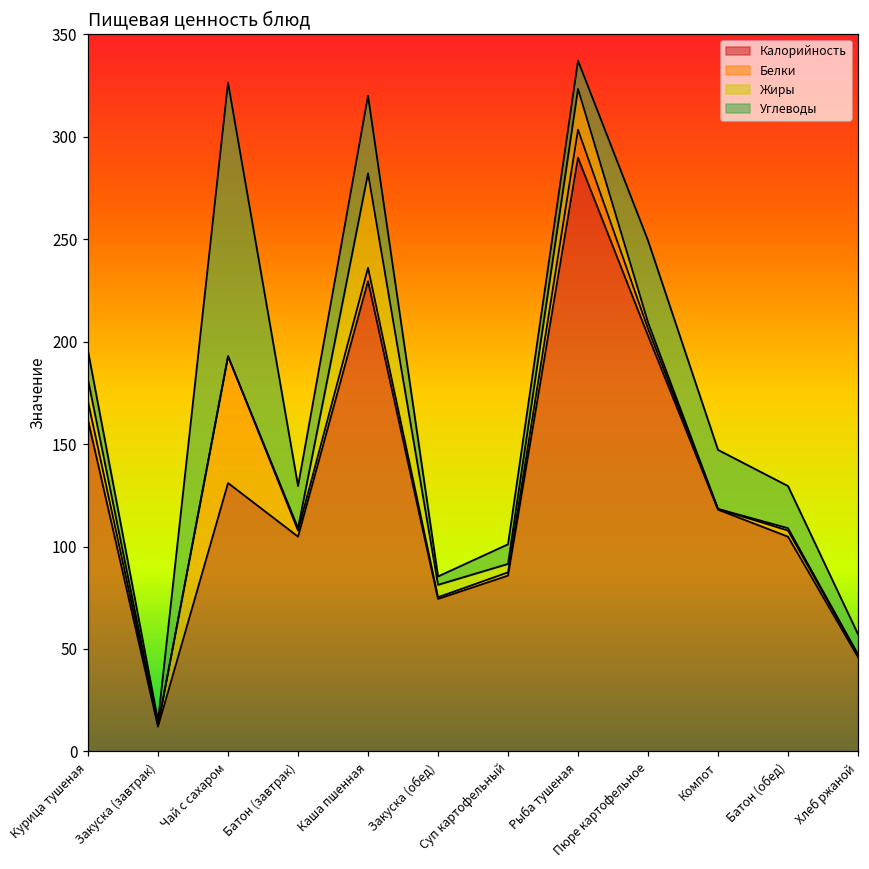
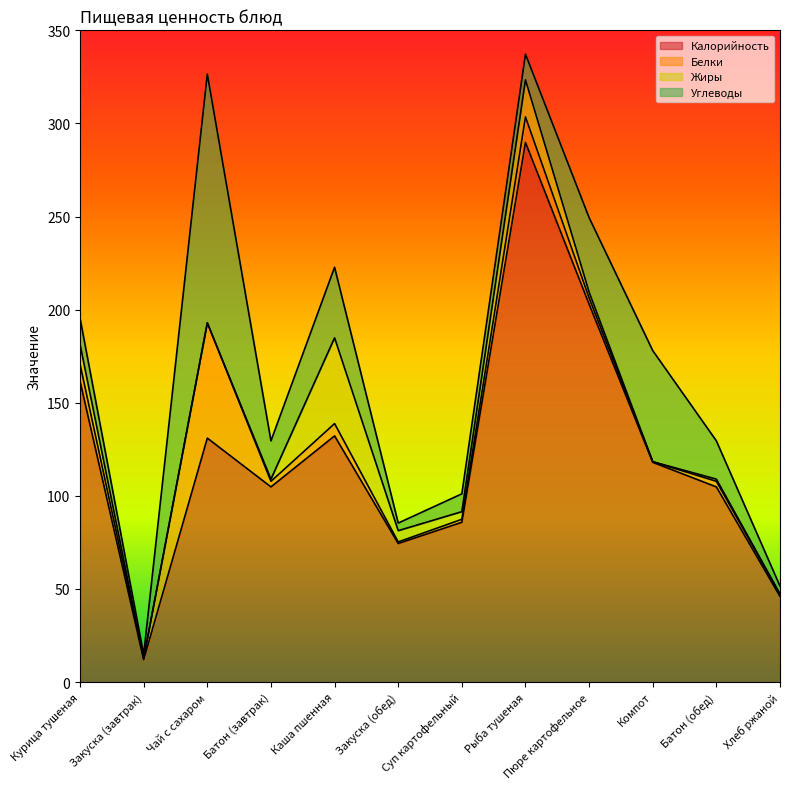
Калорийность, Каша пшенная: 230 -> 132
Углеводы, Компот: 29 -> 60
Углеводы, Хлеб ржаной: 10 -> 4
